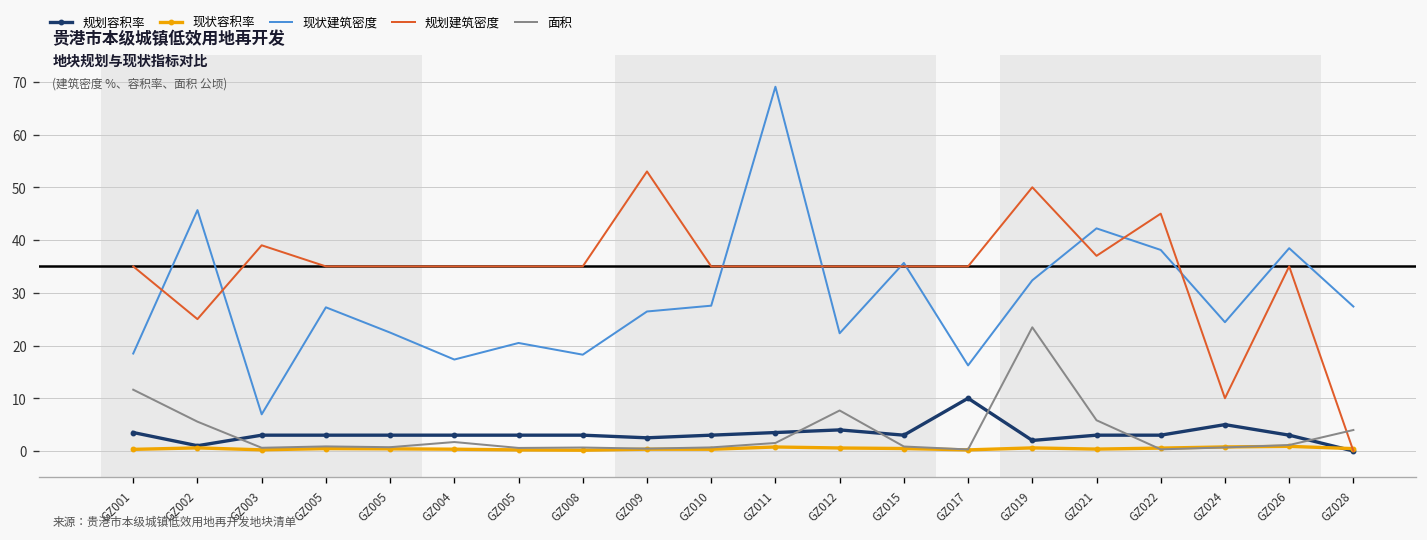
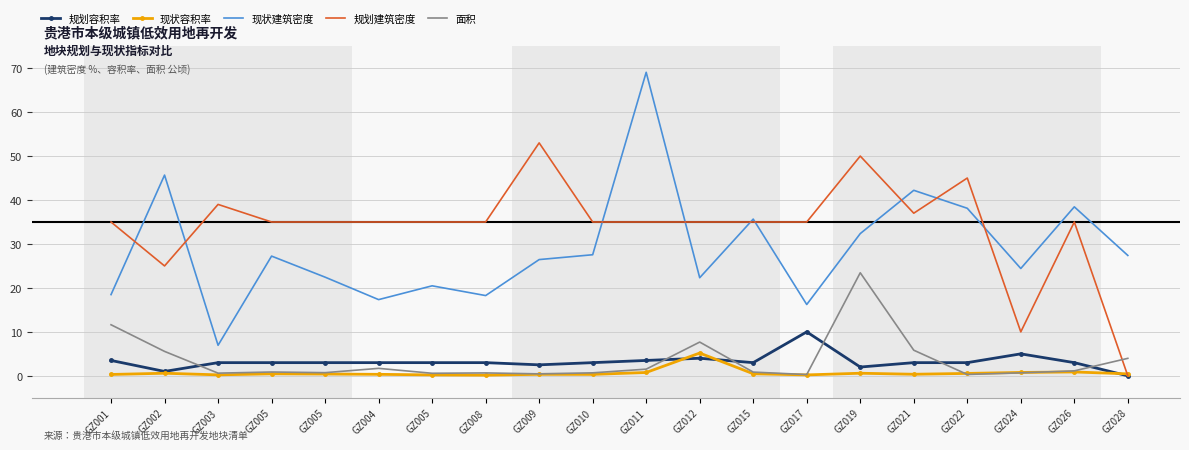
现状容积率, GZ012: 1 -> 5
